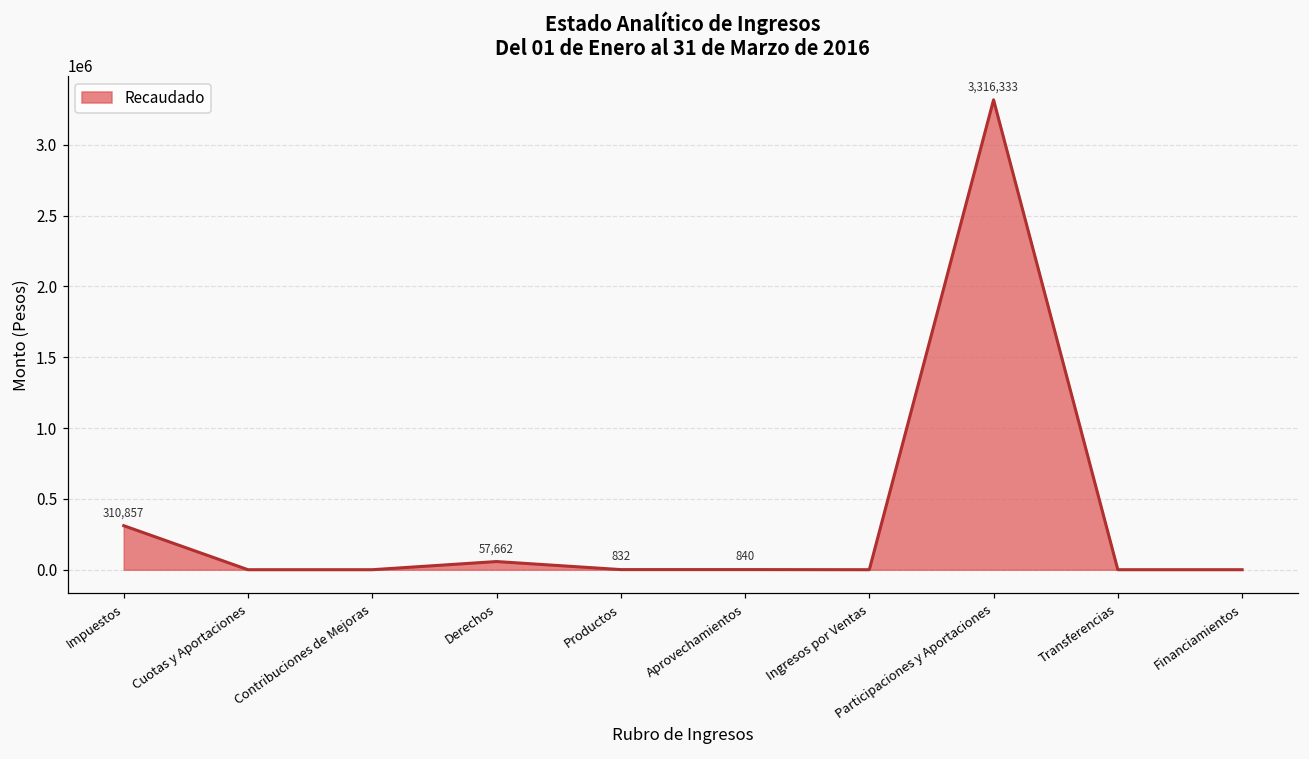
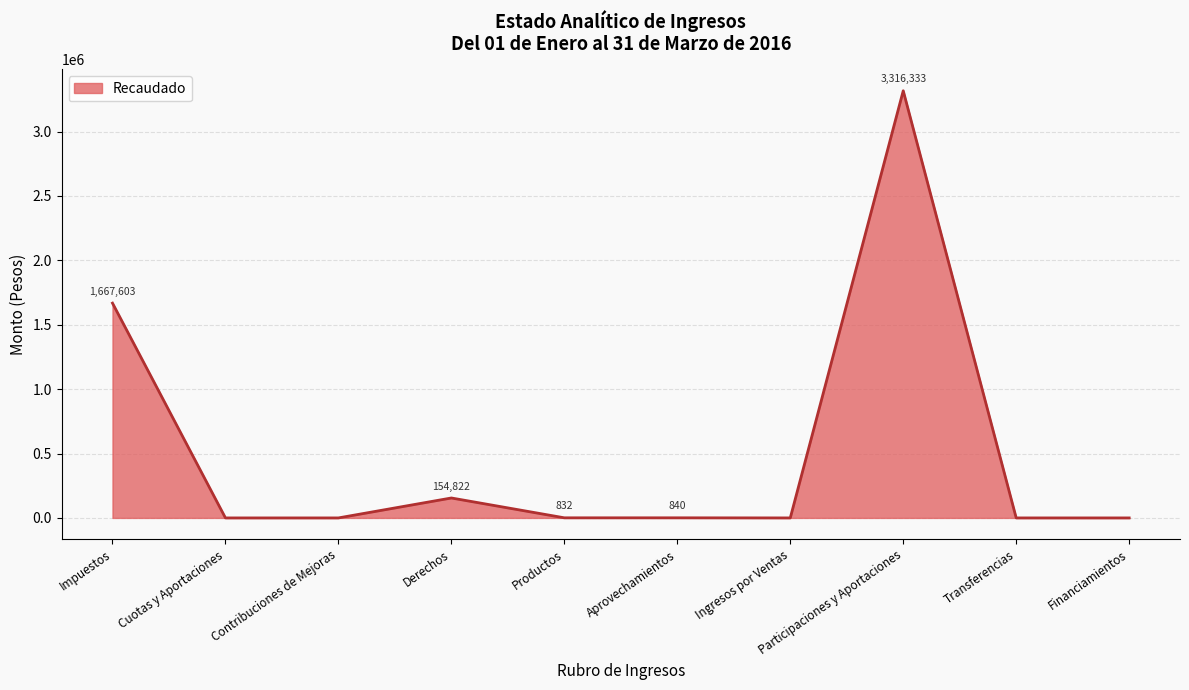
Impuestos: 310,857 -> 1,667,603
Derechos: 57,662 -> 154,822
